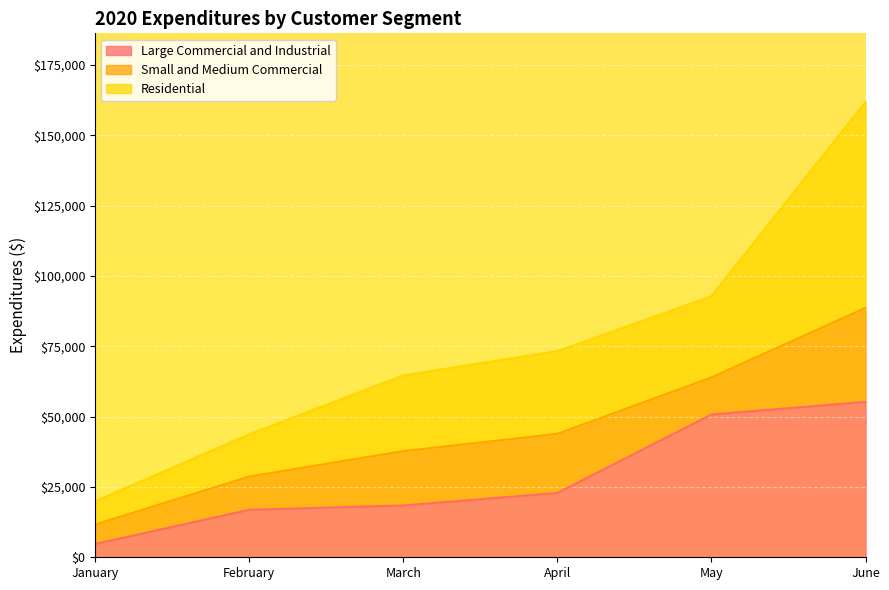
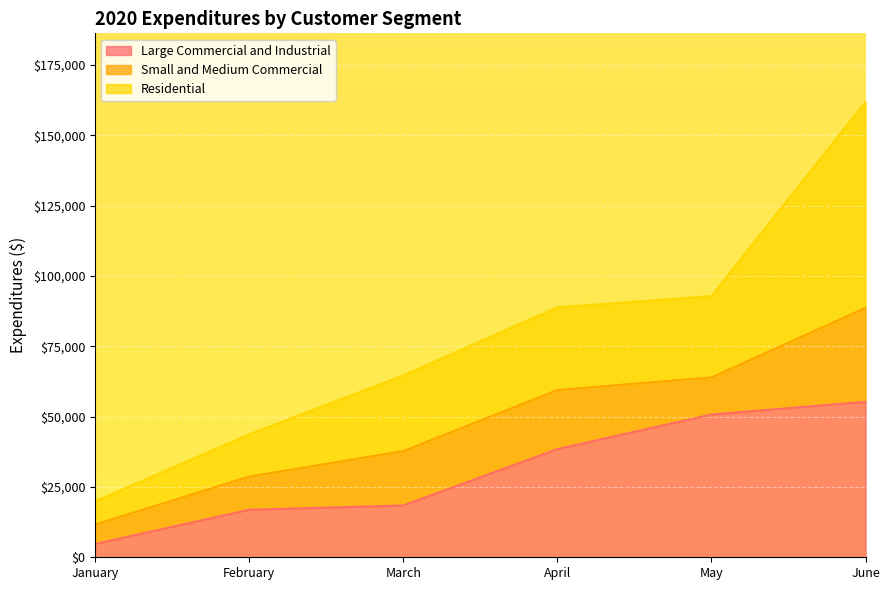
Large Commercial and Industrial, April: $23,000 -> $38,000
